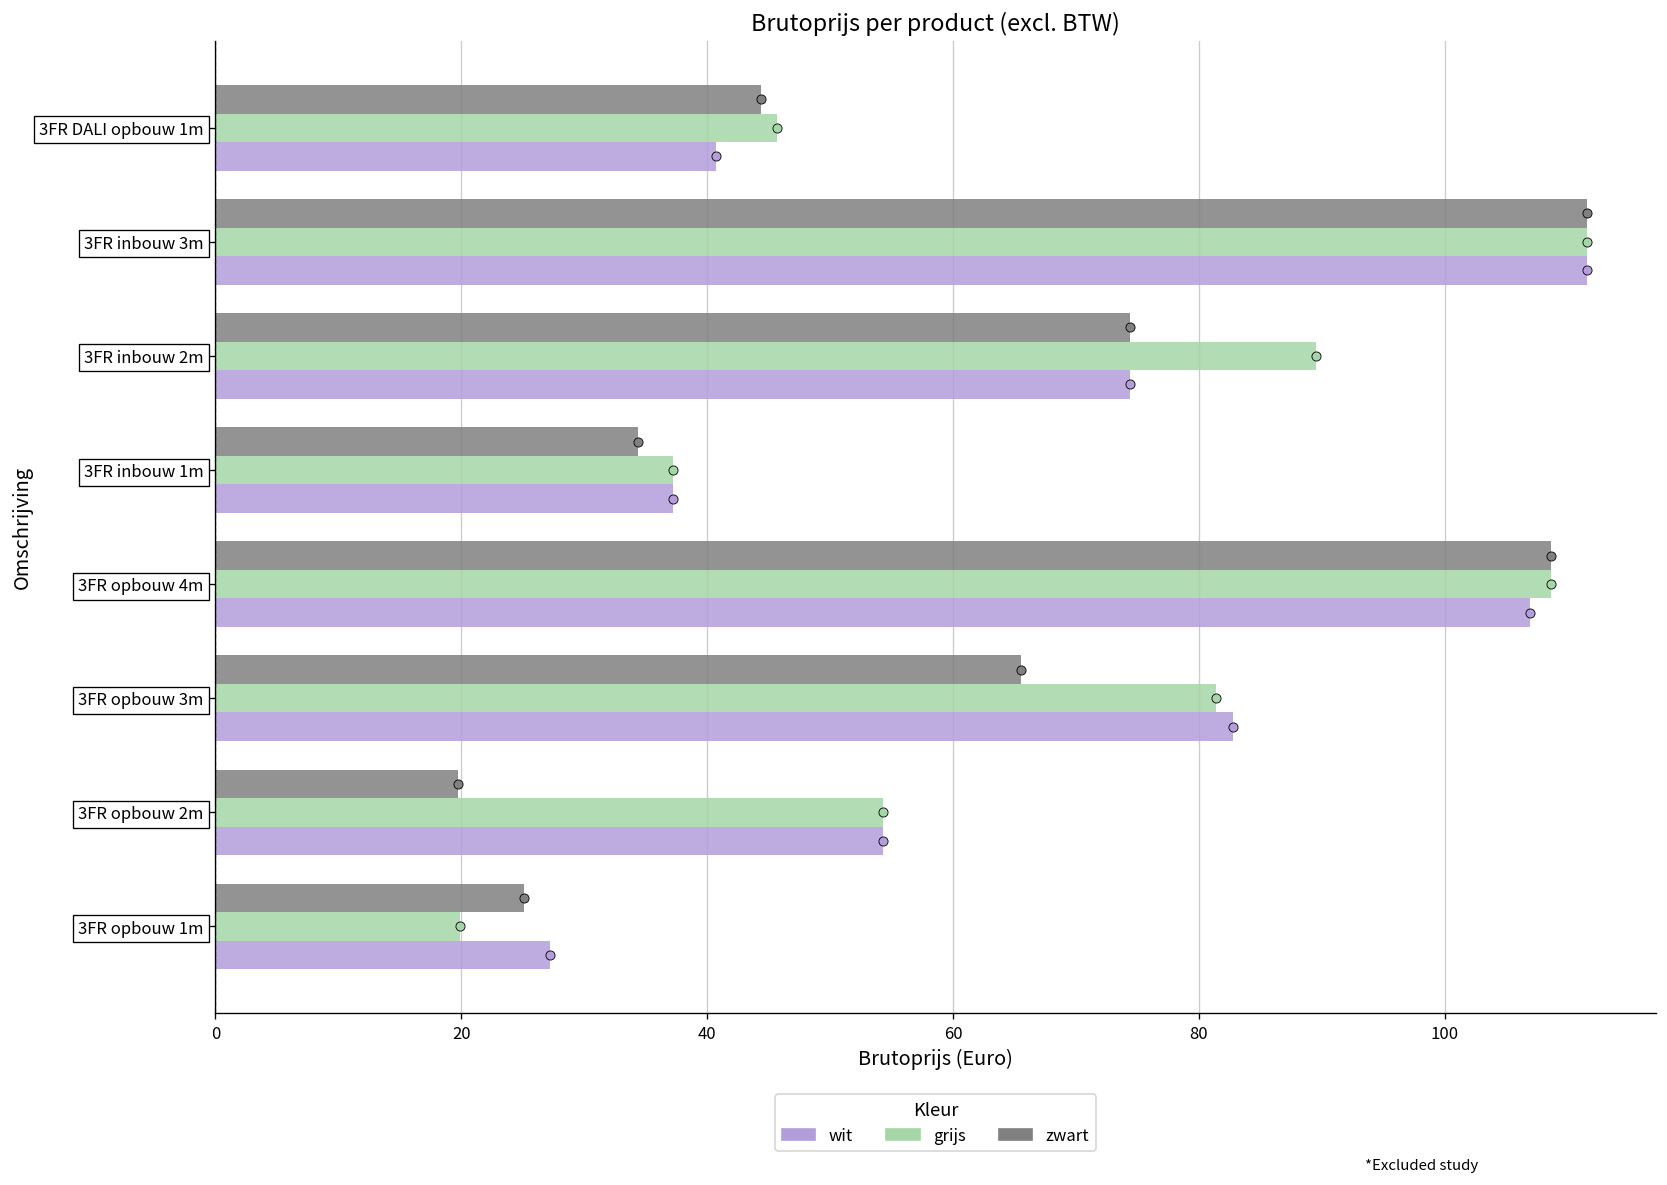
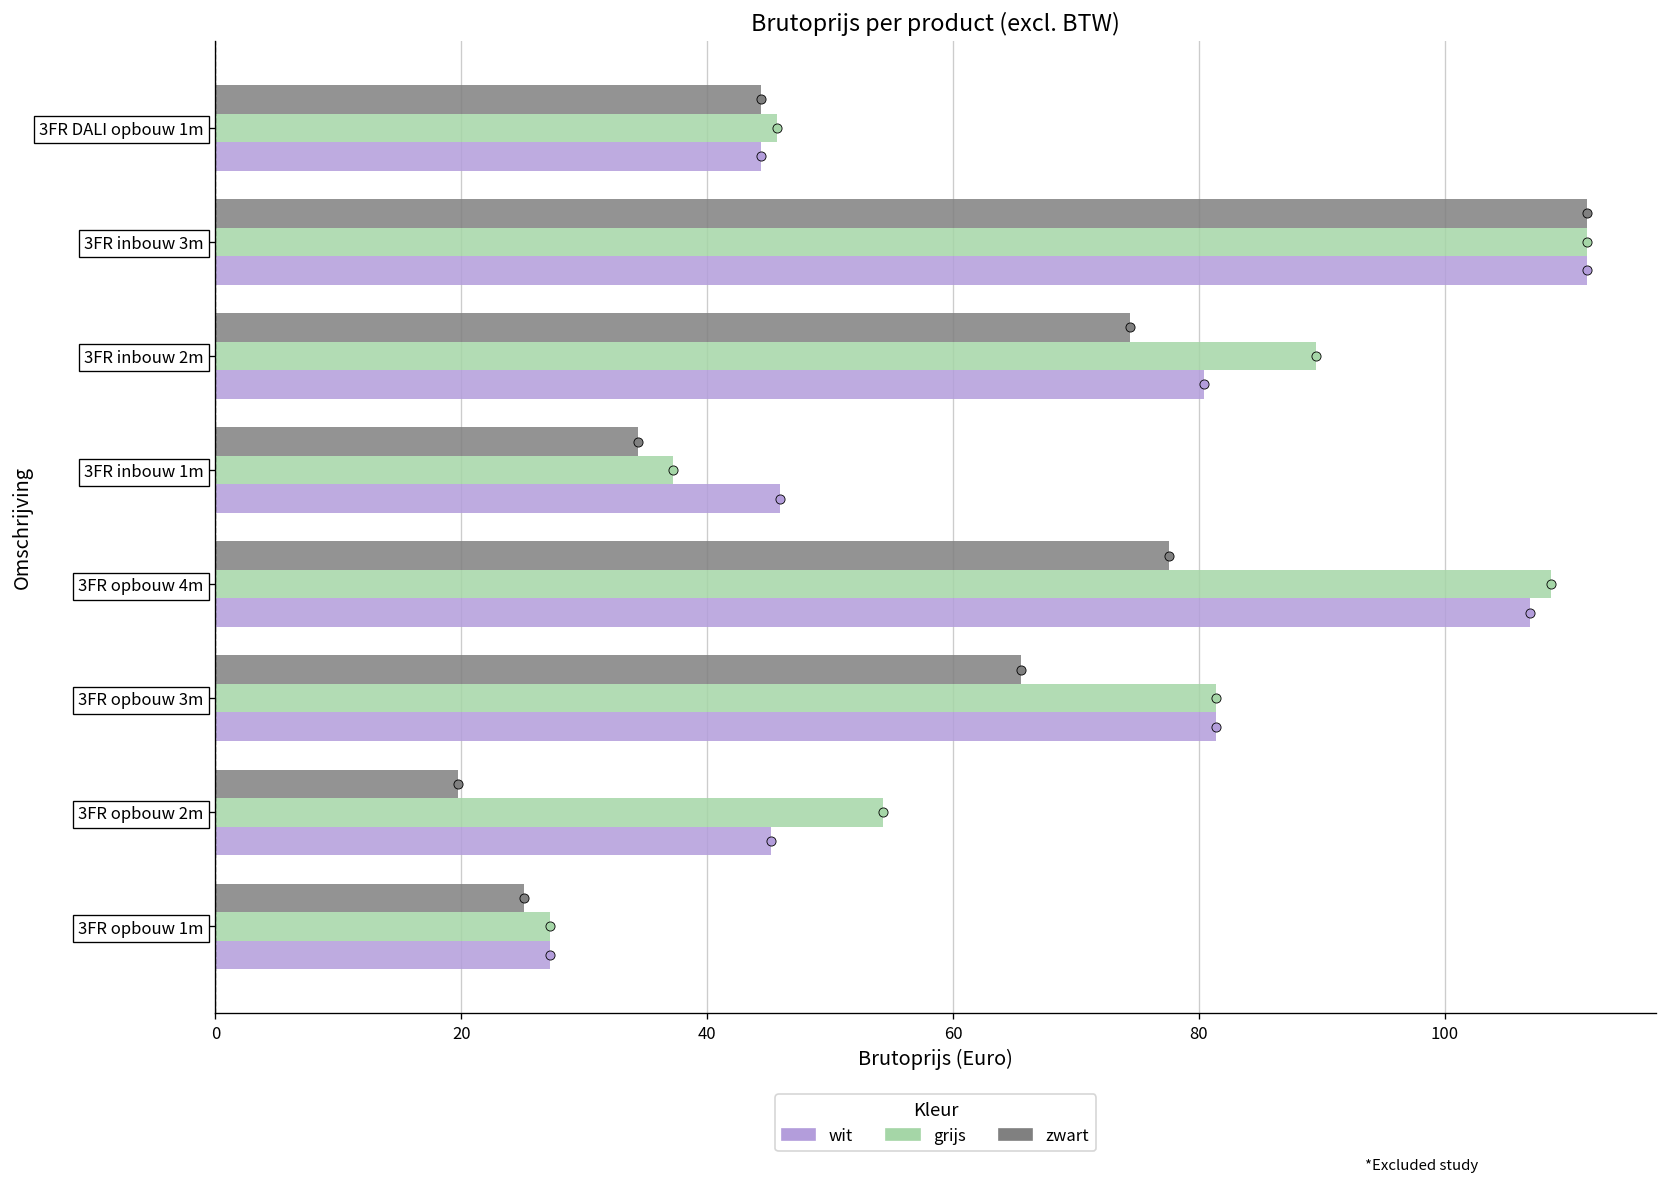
wit, 3FR DALI opbouw 1m: 40.7 -> 44.4
wit, 3FR inbouw 2m: 74.4 -> 80.4
wit, 3FR inbouw 1m: 37.2 -> 45.9
zwart, 3FR opbouw 4m: 108.6 -> 77.6
wit, 3FR opbouw 3m: 82.8 -> 81.4
wit, 3FR opbouw 2m: 54.3 -> 45.2
grijs, 3FR opbouw 1m: 19.9 -> 27.2
